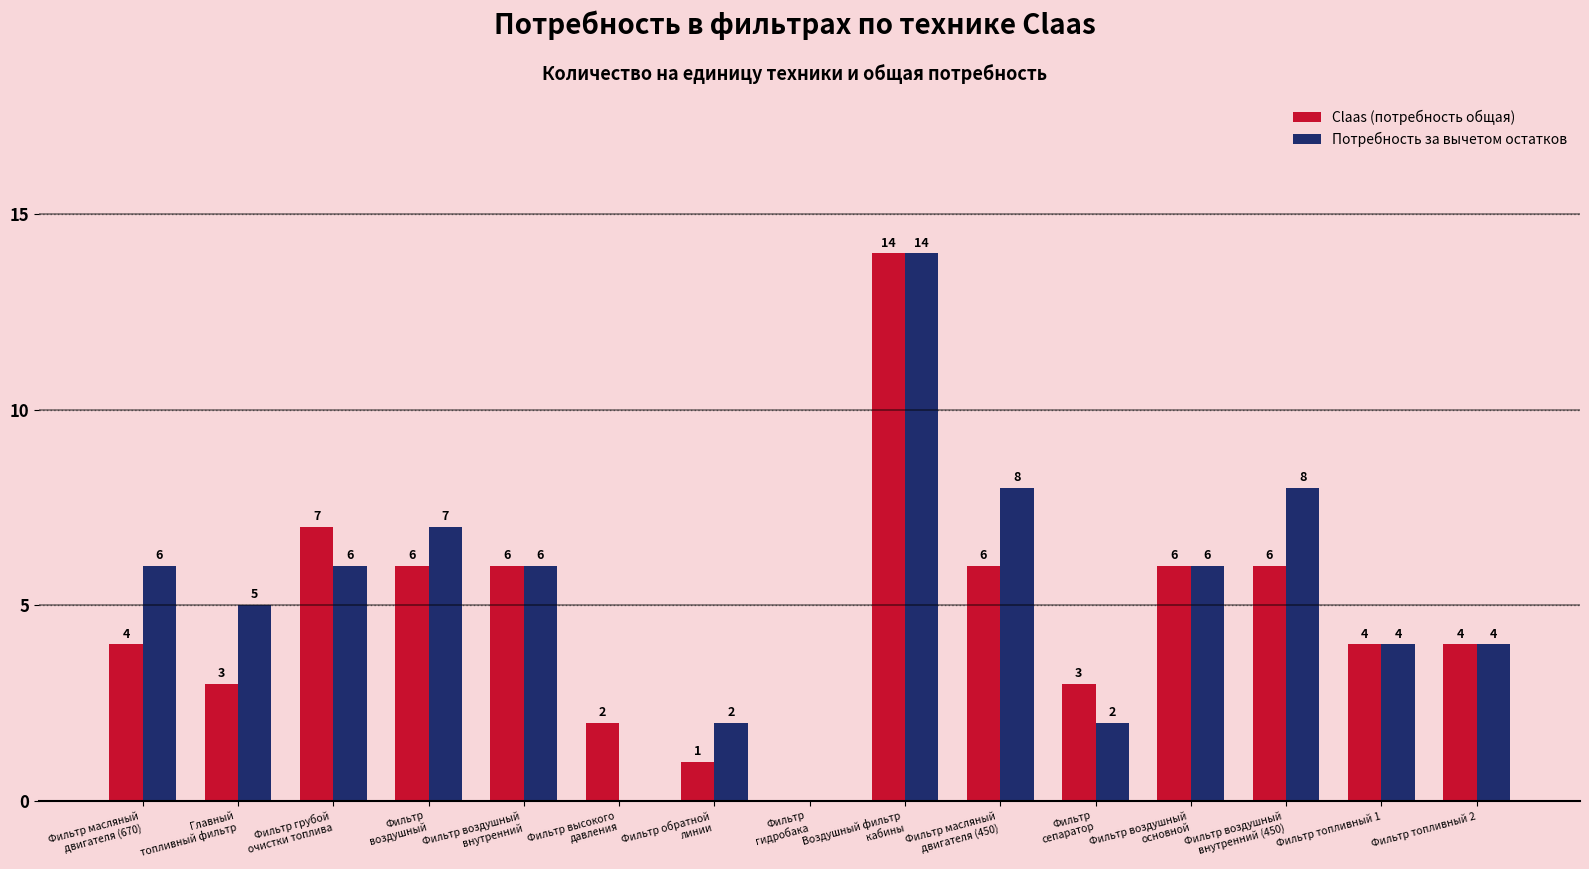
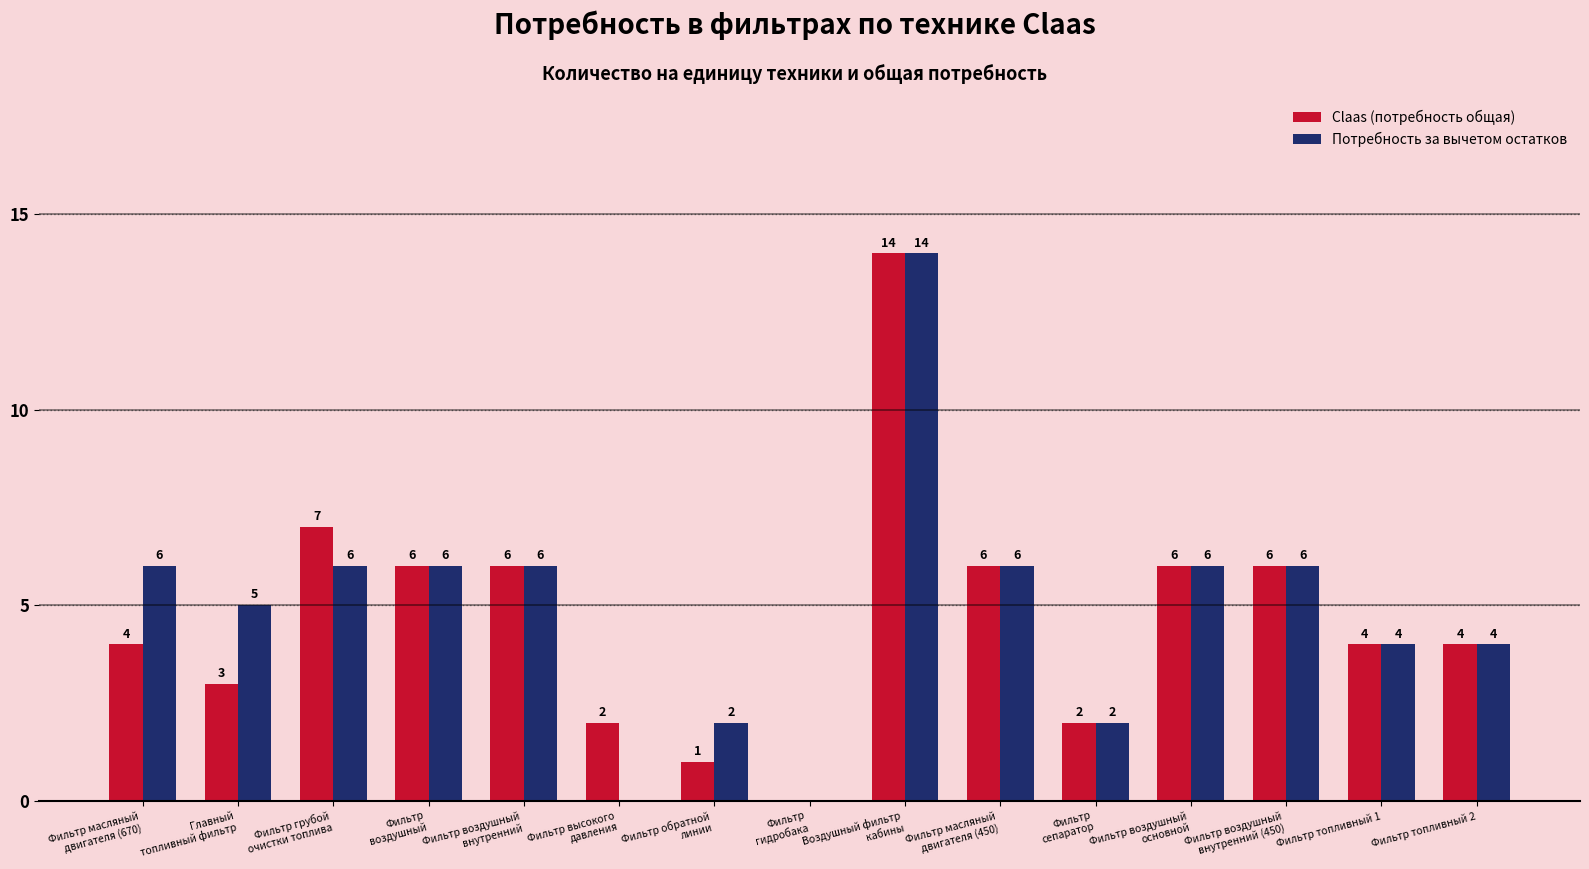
Потребность за вычетом остатков, Фильтр воздушный: 7 -> 6
Потребность за вычетом остатков, Фильтр масляный двигателя (450): 8 -> 6
Claas (потребность общая), Фильтр сепаратор: 3 -> 2
Потребность за вычетом остатков, Фильтр воздушный внутренний (450): 8 -> 6
